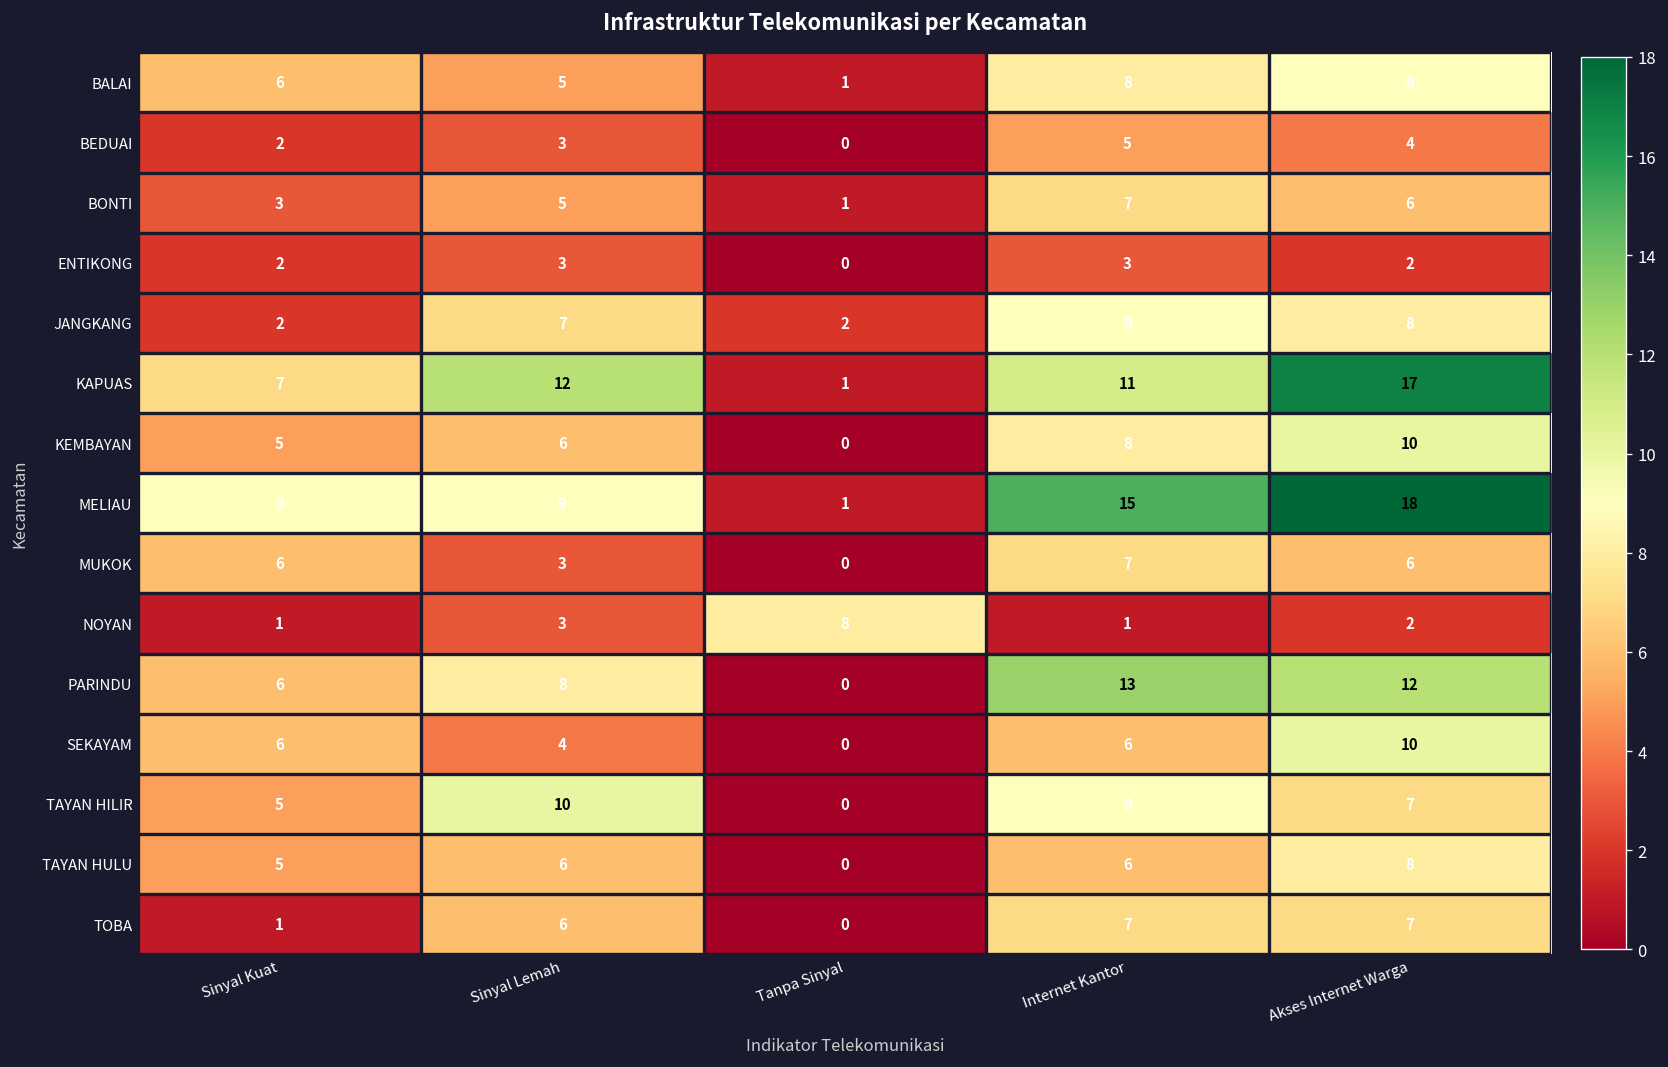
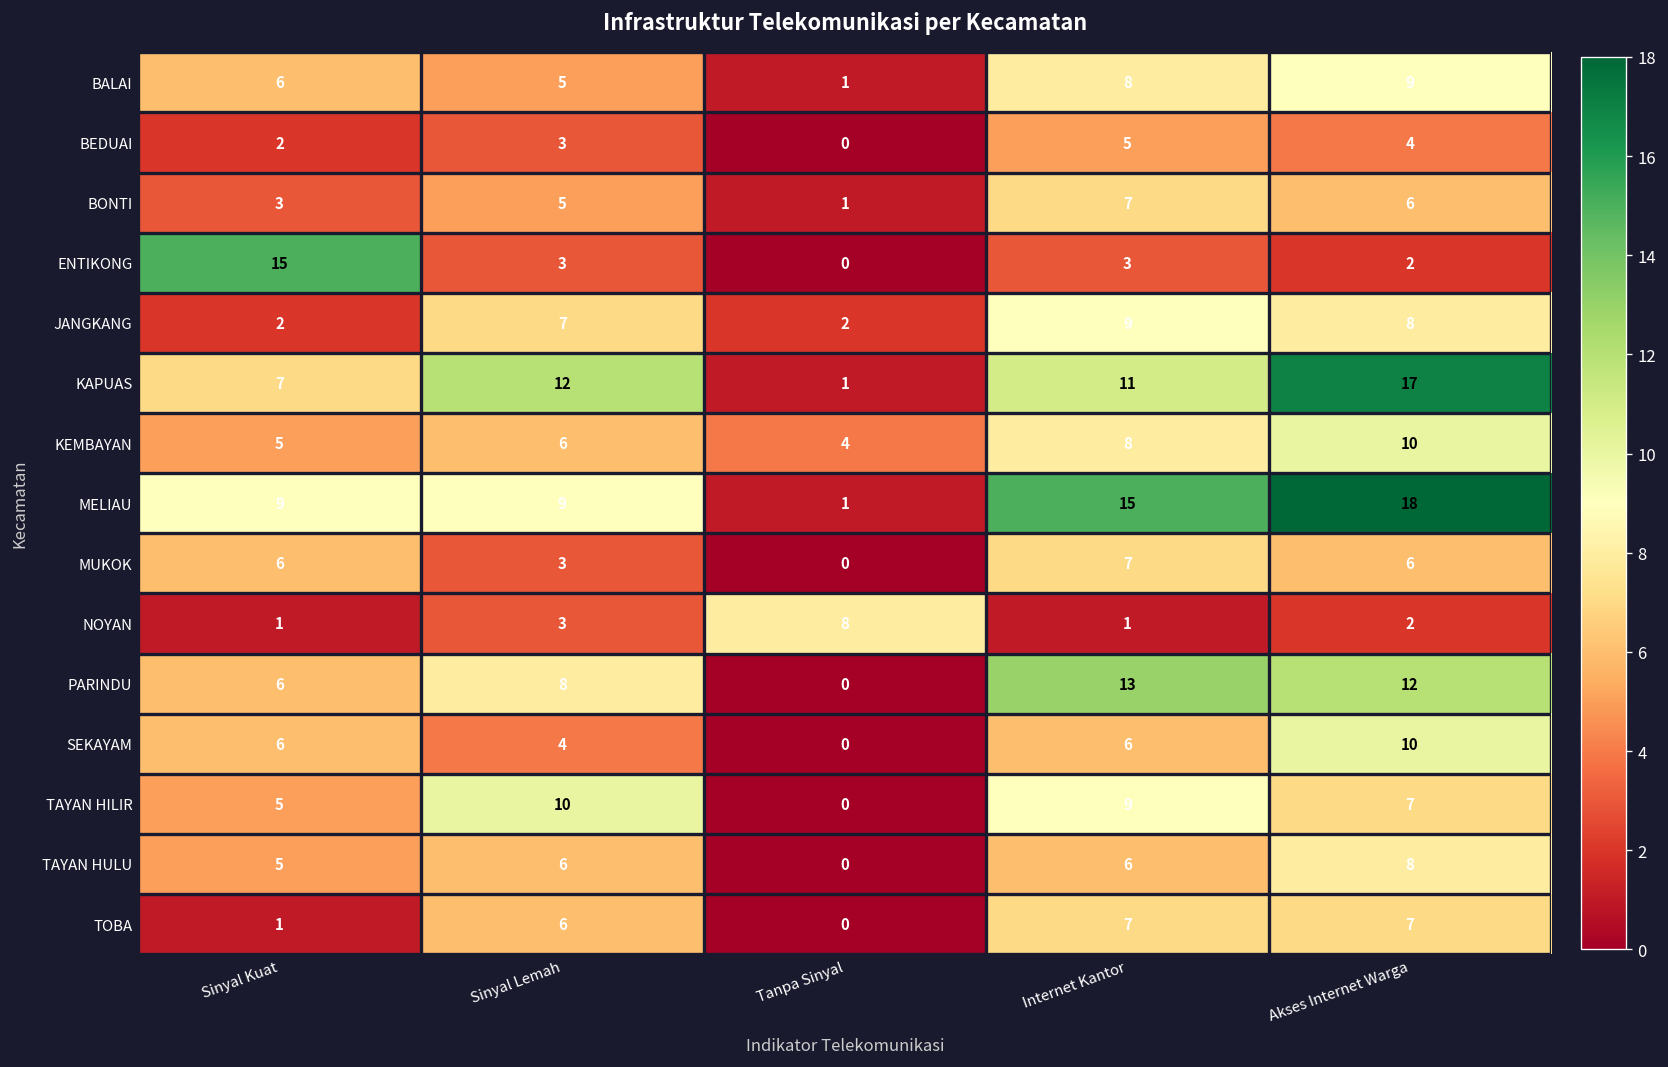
ENTIKONG, Sinyal Kuat: 2 -> 15
KEMBAYAN, Tanpa Sinyal: 0 -> 4
